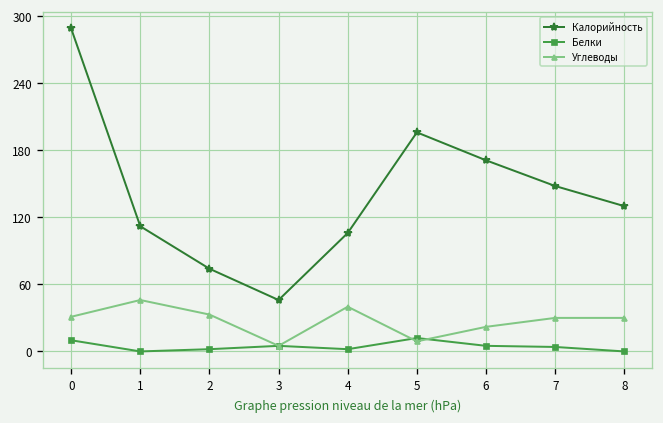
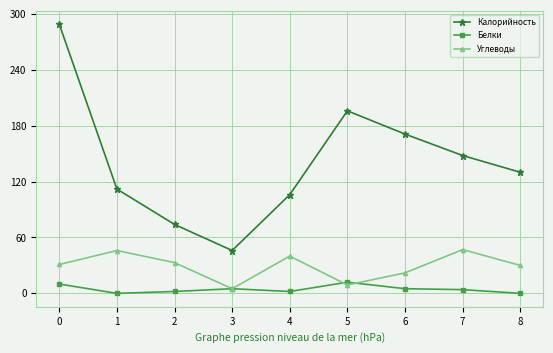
Углеводы, 7: 30 -> 50
